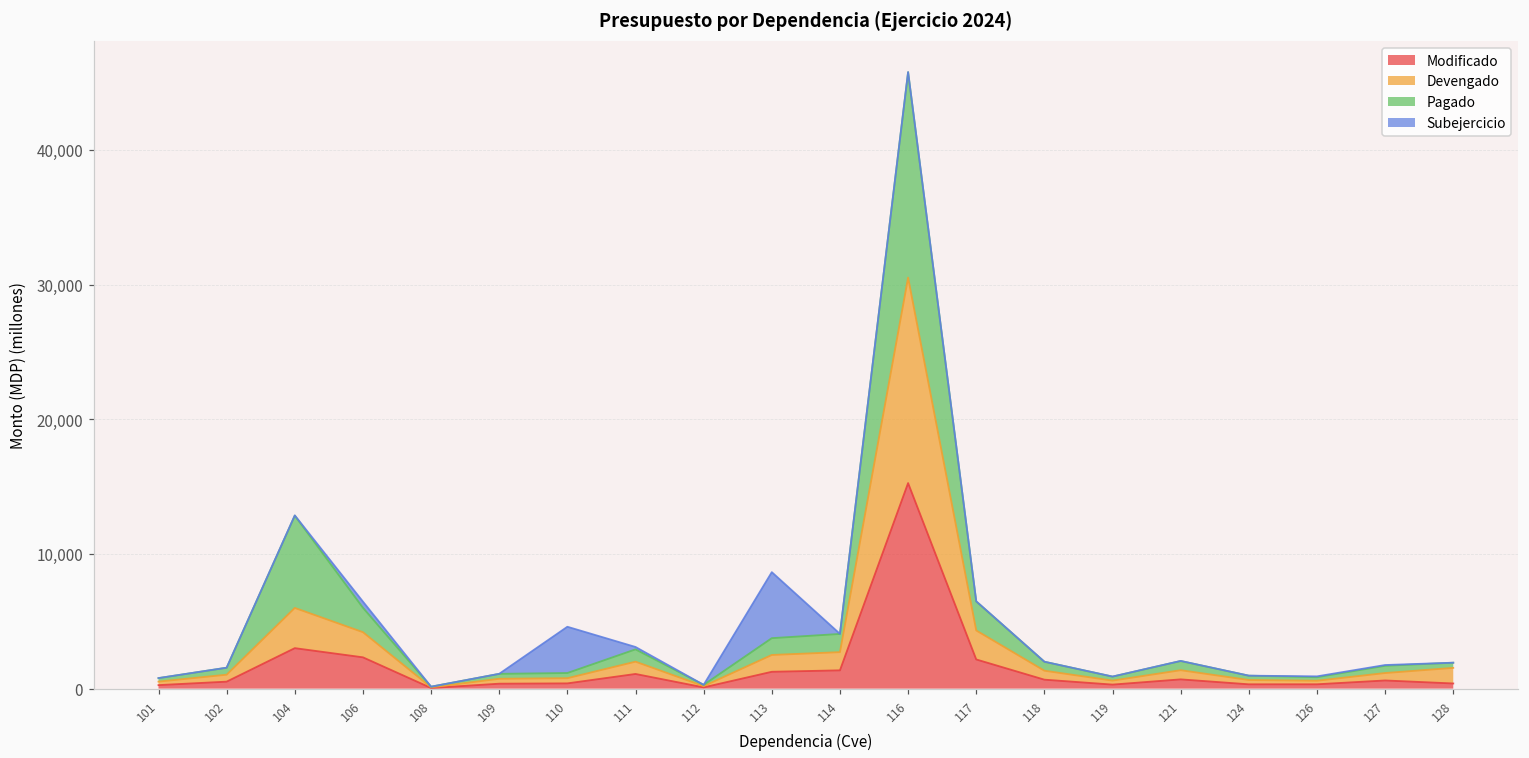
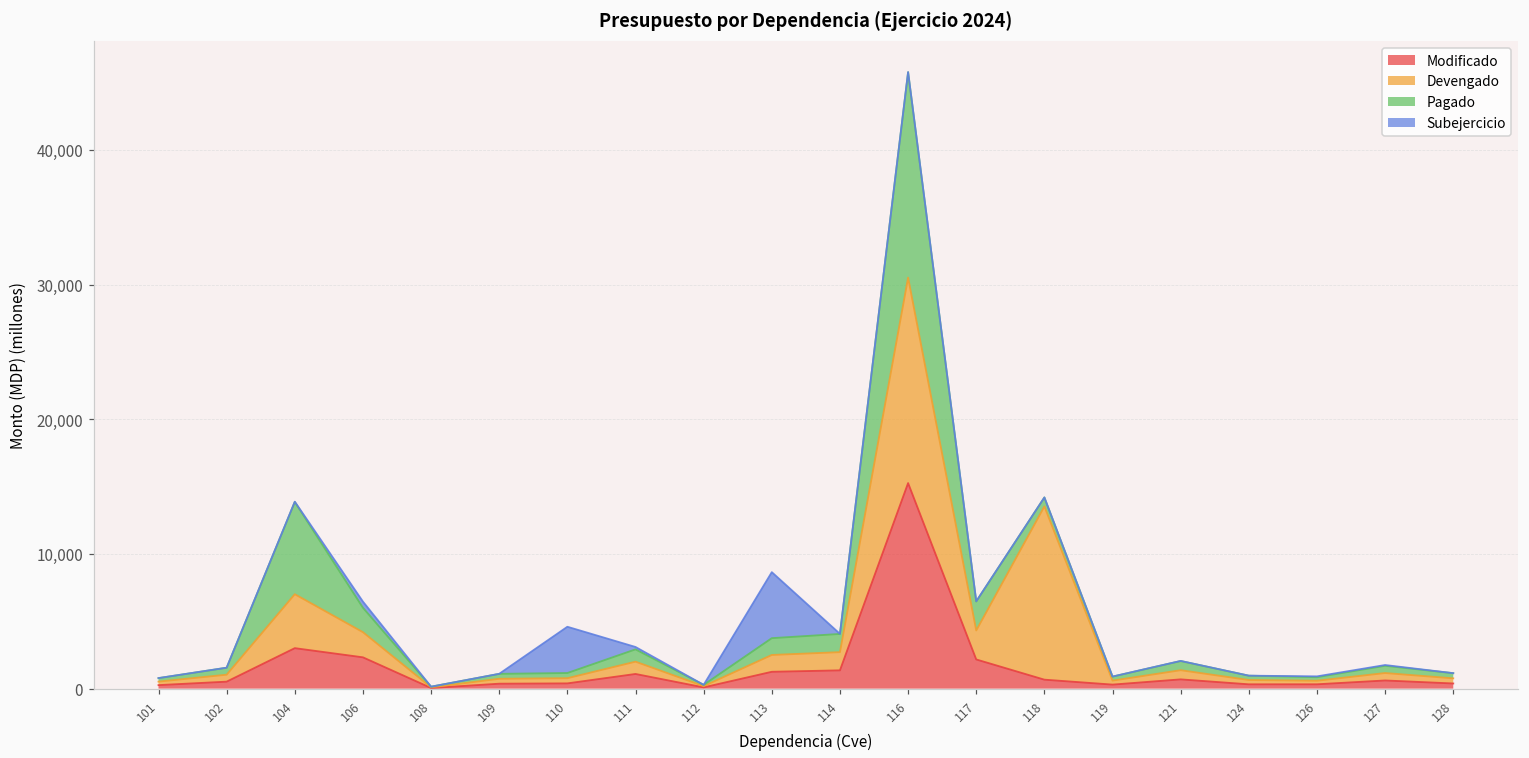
Devengado, 104: 3,000 -> 4,000
Devengado, 118: 700 -> 12,900
Devengado, 128: 1,200 -> 400
